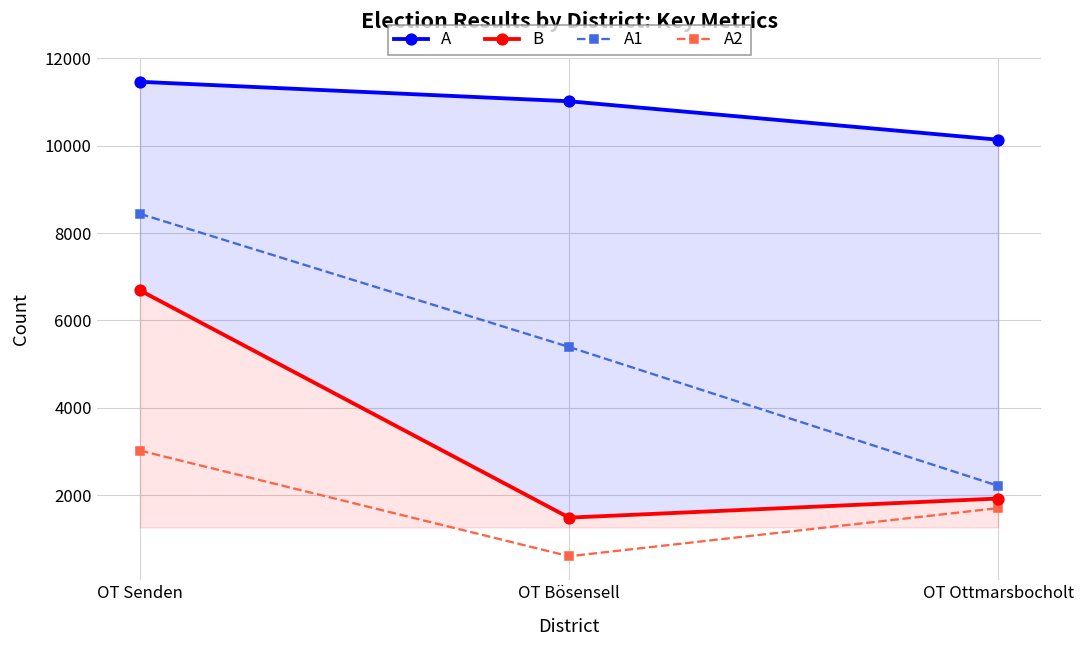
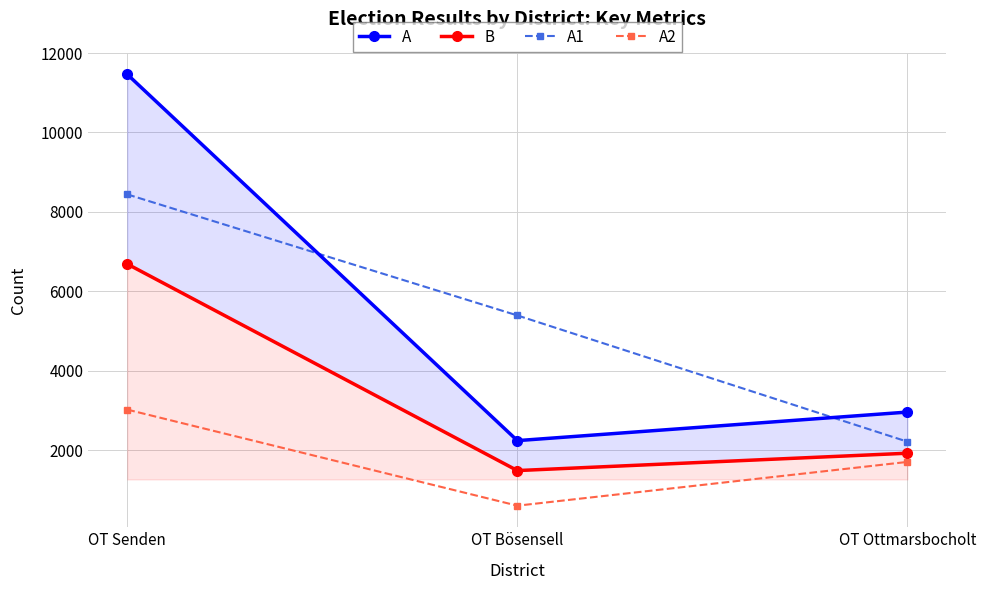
A, OT Bösensell: 11000 -> 2200
A, OT Ottmarsbocholt: 10100 -> 3000
